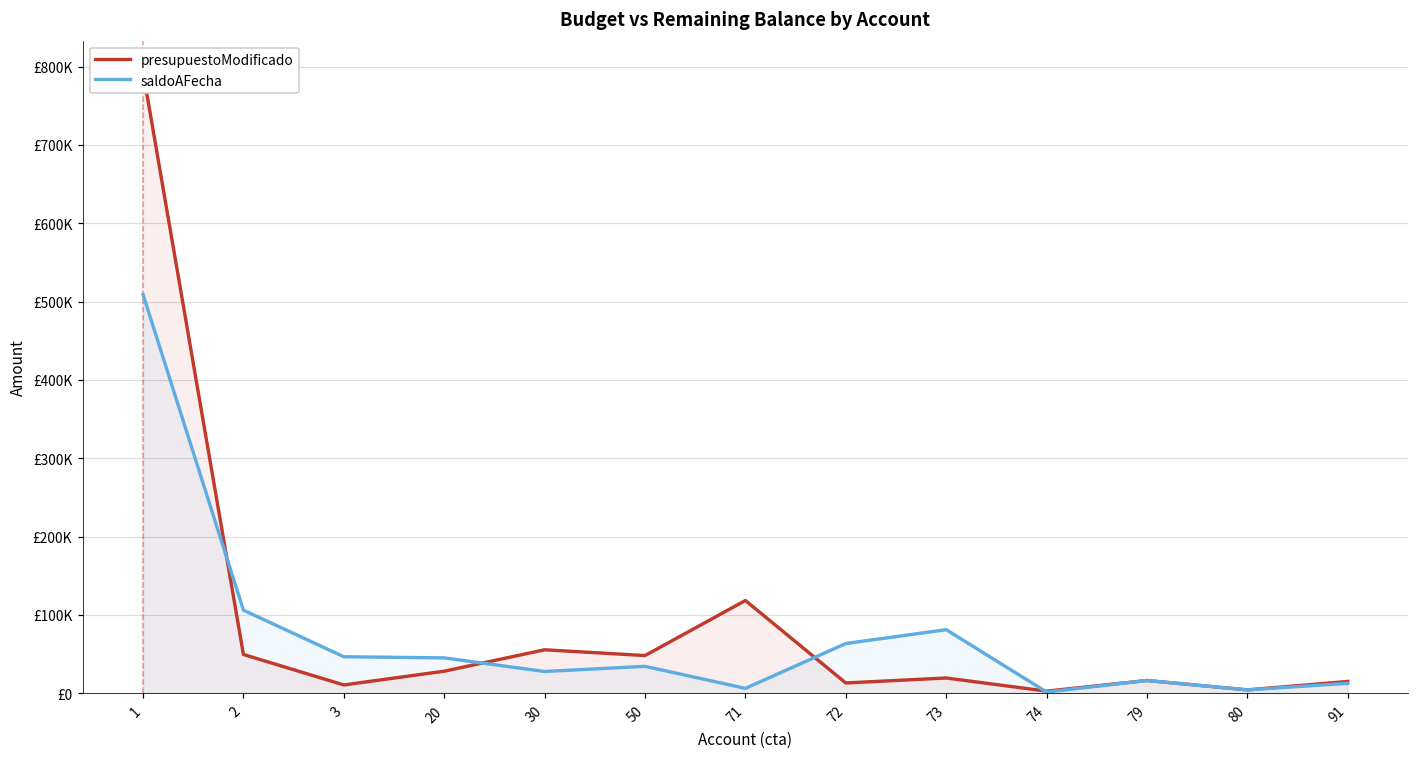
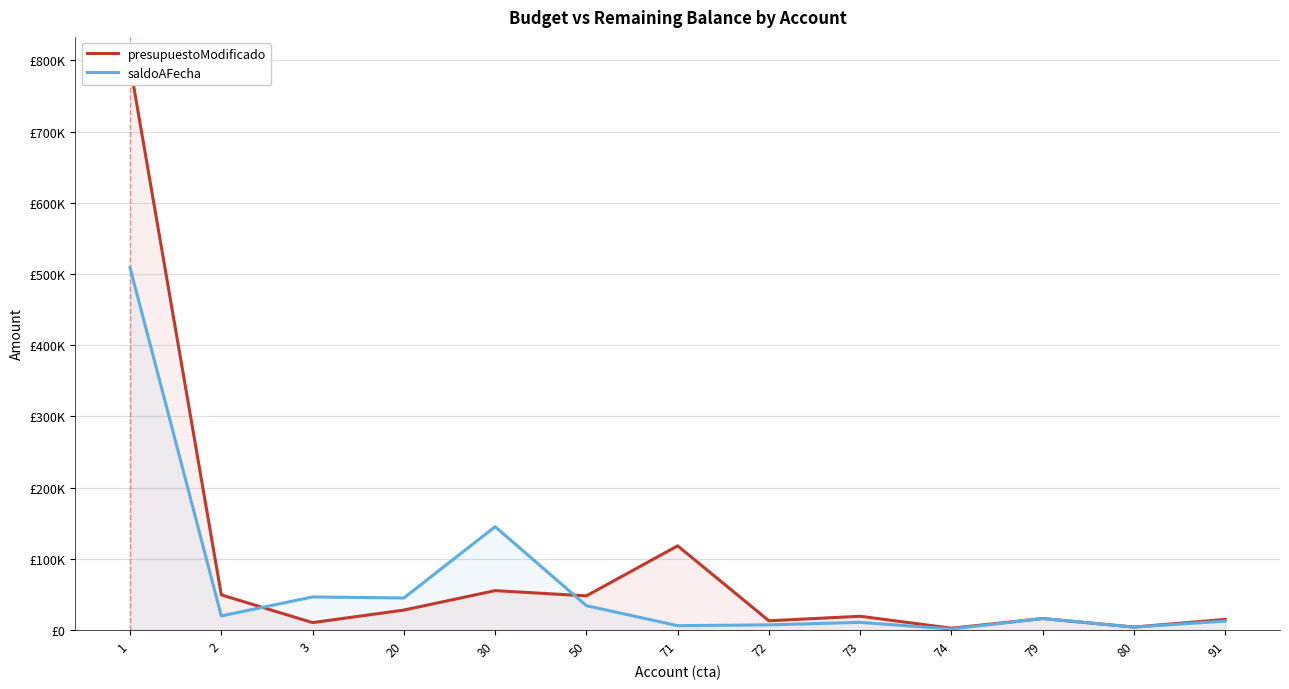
saldoAFecha, 2: £110000 -> £20000
saldoAFecha, 30: £30000 -> £150000
saldoAFecha, 72: £60000 -> £10000
saldoAFecha, 73: £80000 -> £10000
